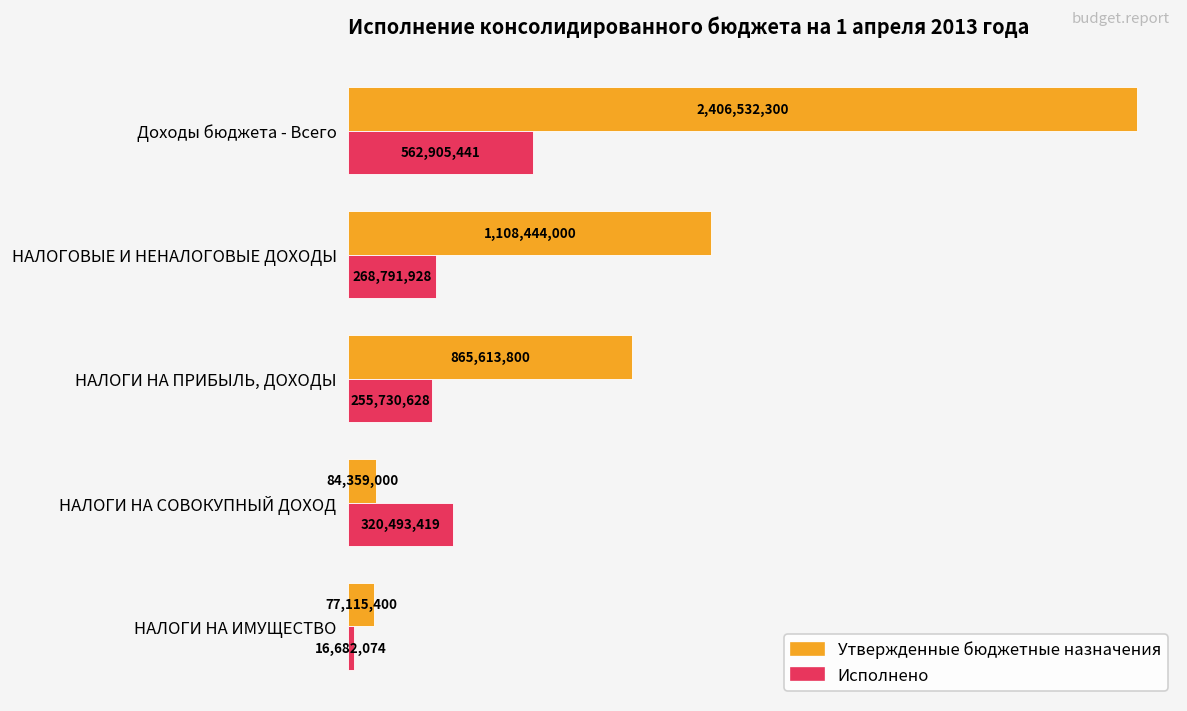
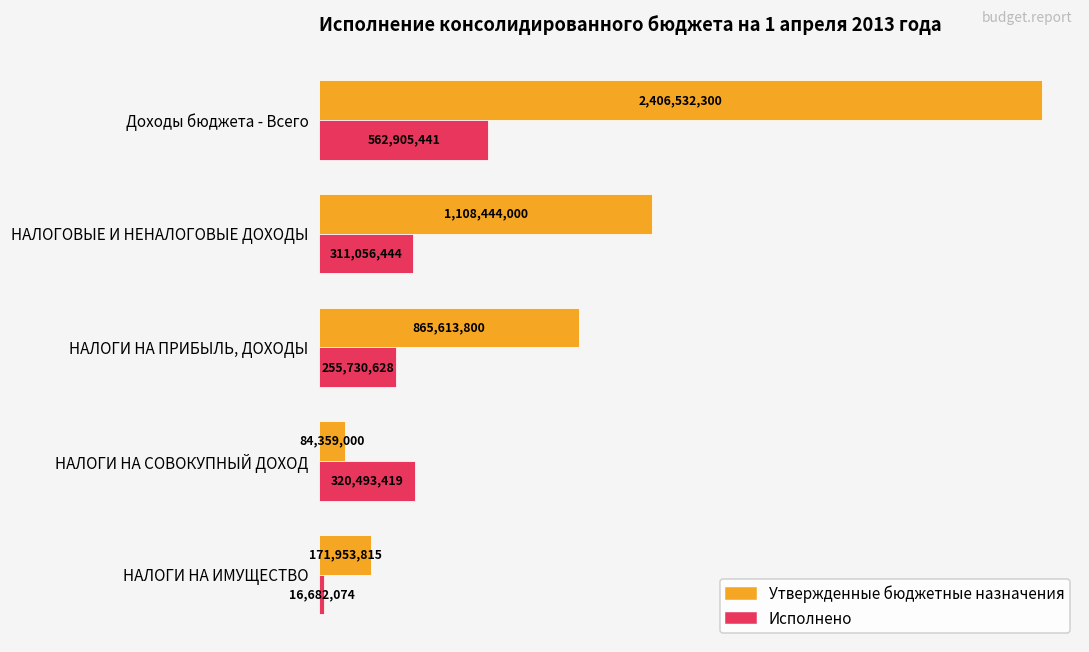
Исполнено, НАЛОГОВЫЕ И НЕНАЛОГОВЫЕ ДОХОДЫ: 268,791,928 -> 311,056,444
Утвержденные бюджетные назначения, НАЛОГИ НА ИМУЩЕСТВО: 77,115,400 -> 171,953,815
